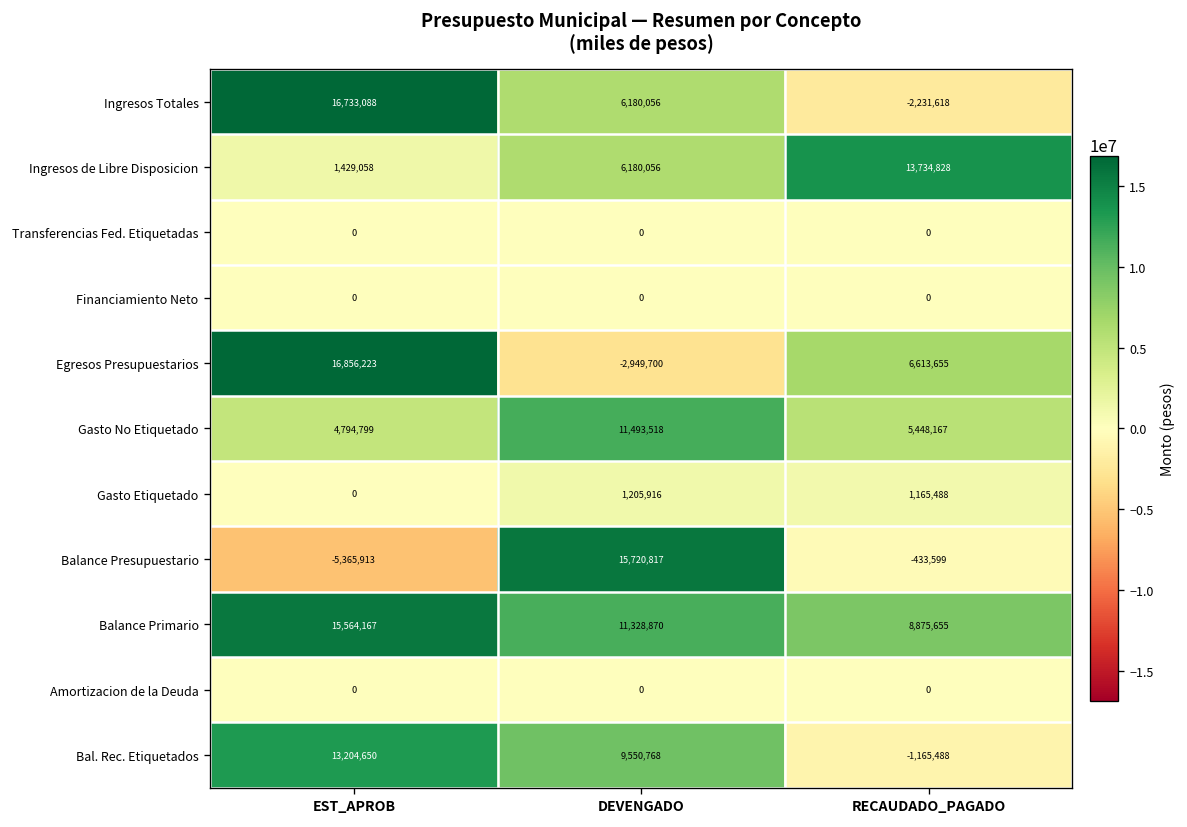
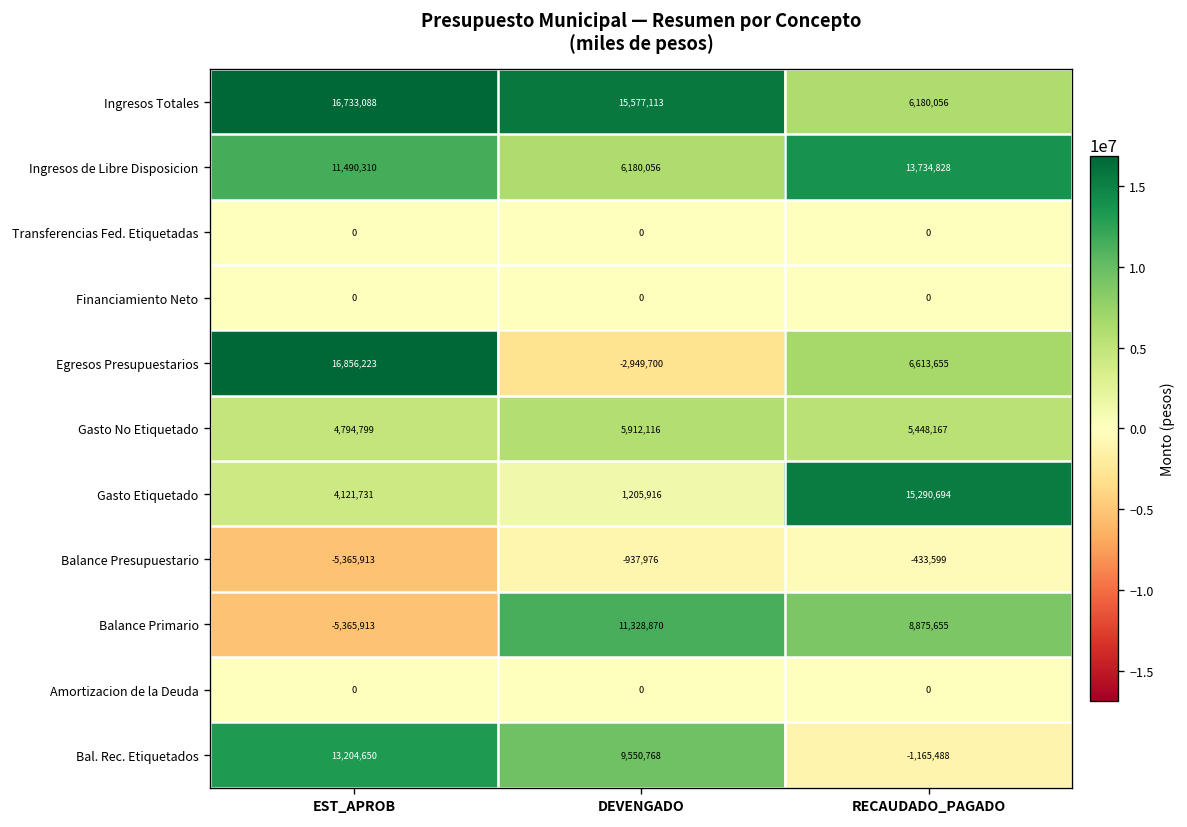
Ingresos Totales, DEVENGADO: 6,180,056 -> 15,577,113
Ingresos Totales, RECAUDADO_PAGADO: -2,231,618 -> 6,180,056
Ingresos de Libre Disposicion, EST_APROB: 1,429,058 -> 11,490,310
Gasto No Etiquetado, DEVENGADO: 11,493,518 -> 5,912,116
Gasto Etiquetado, EST_APROB: 0 -> 4,121,731
Gasto Etiquetado, RECAUDADO_PAGADO: 1,165,488 -> 15,290,694
Balance Presupuestario, DEVENGADO: 15,720,817 -> -937,976
Balance Primario, EST_APROB: 15,564,167 -> -5,365,913
